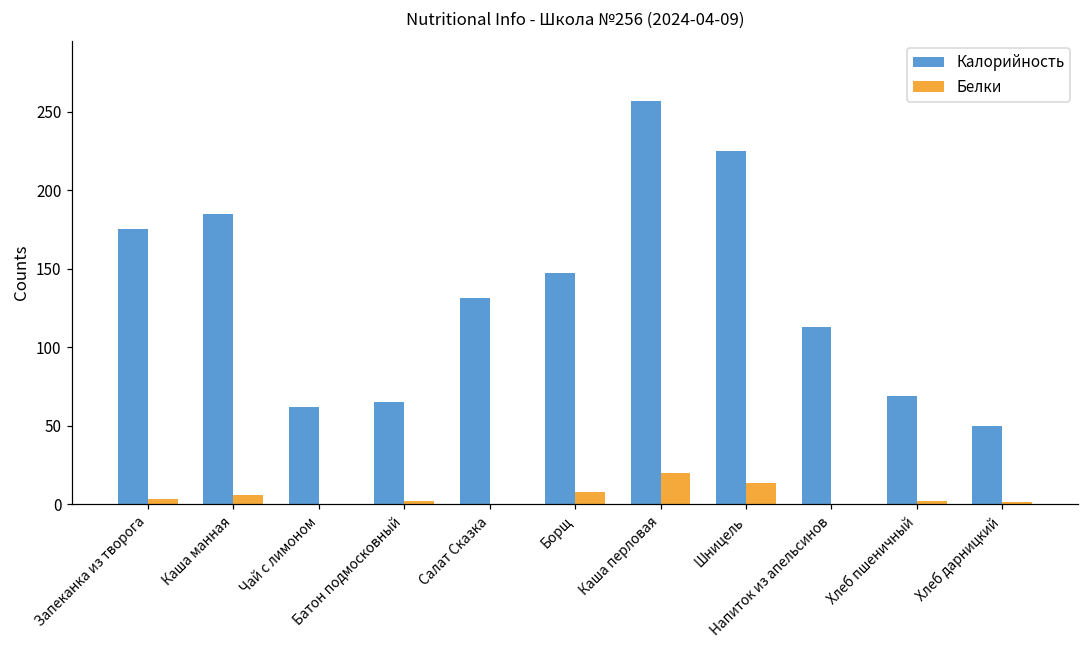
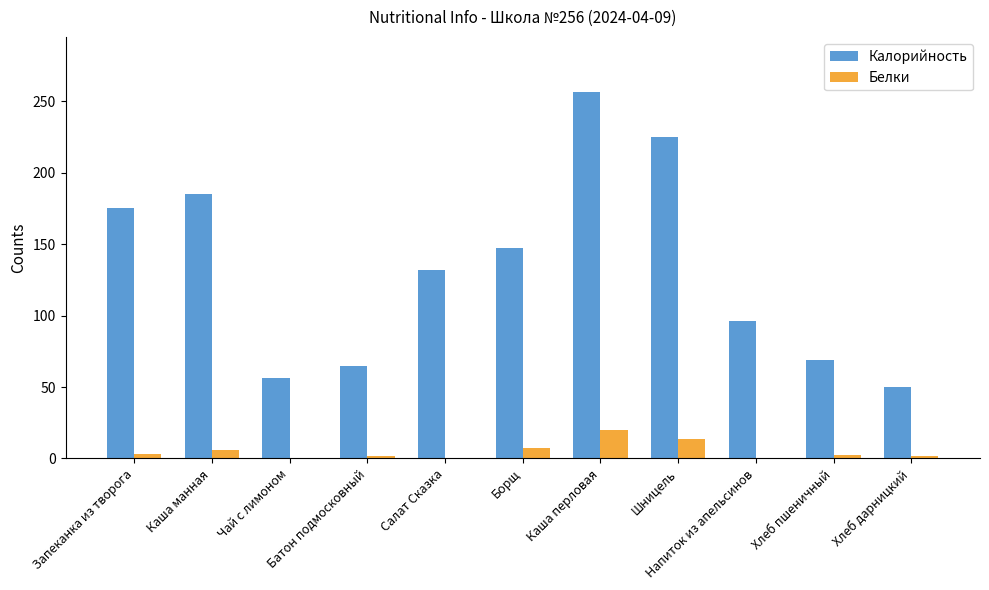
Калорийность, Чай с лимоном: 62 -> 56
Калорийность, Напиток из апельсинов: 113 -> 96
